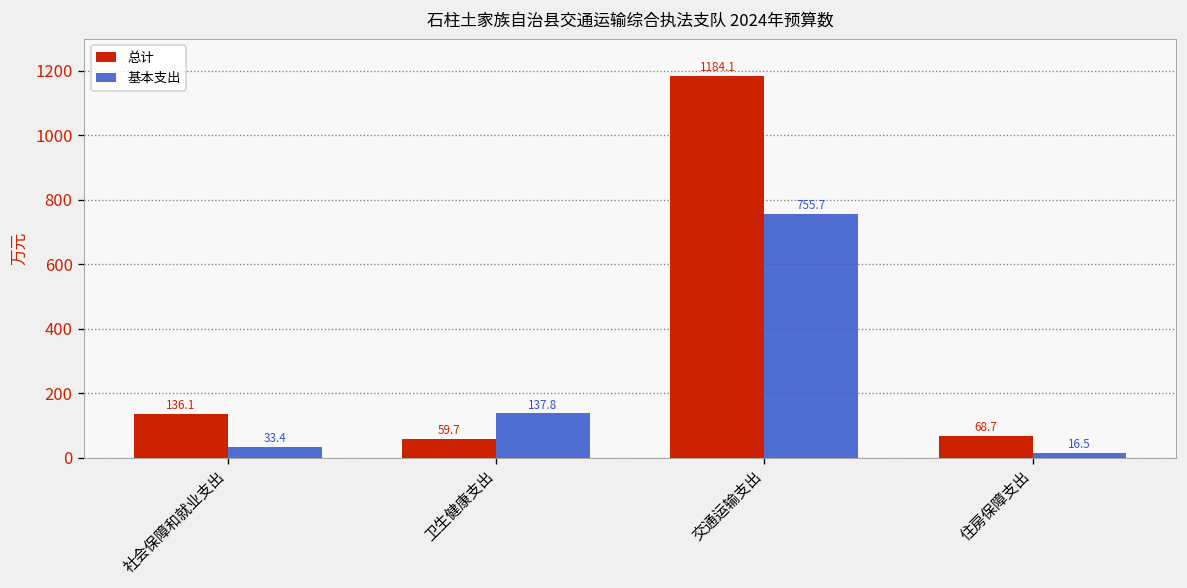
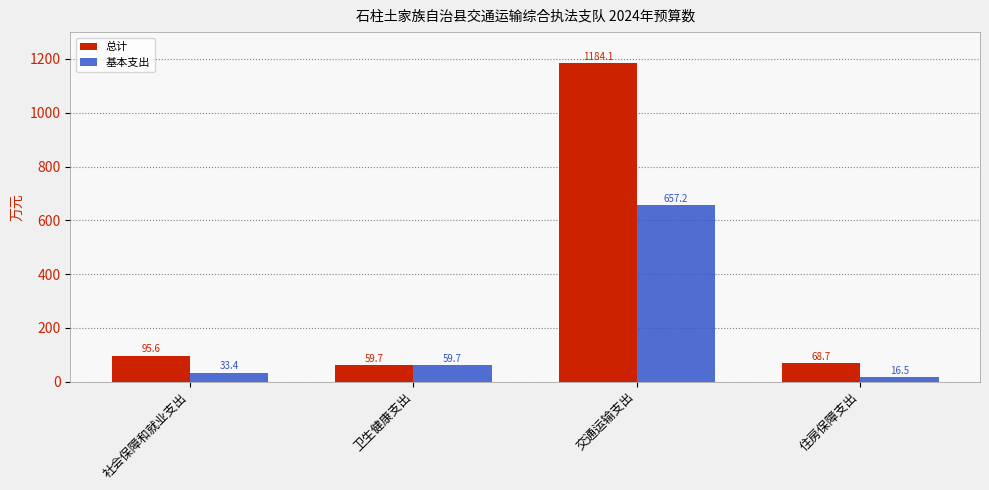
总计, 社会保障和就业支出: 136.1 -> 95.6
基本支出, 卫生健康支出: 137.8 -> 59.7
基本支出, 交通运输支出: 755.7 -> 657.2
